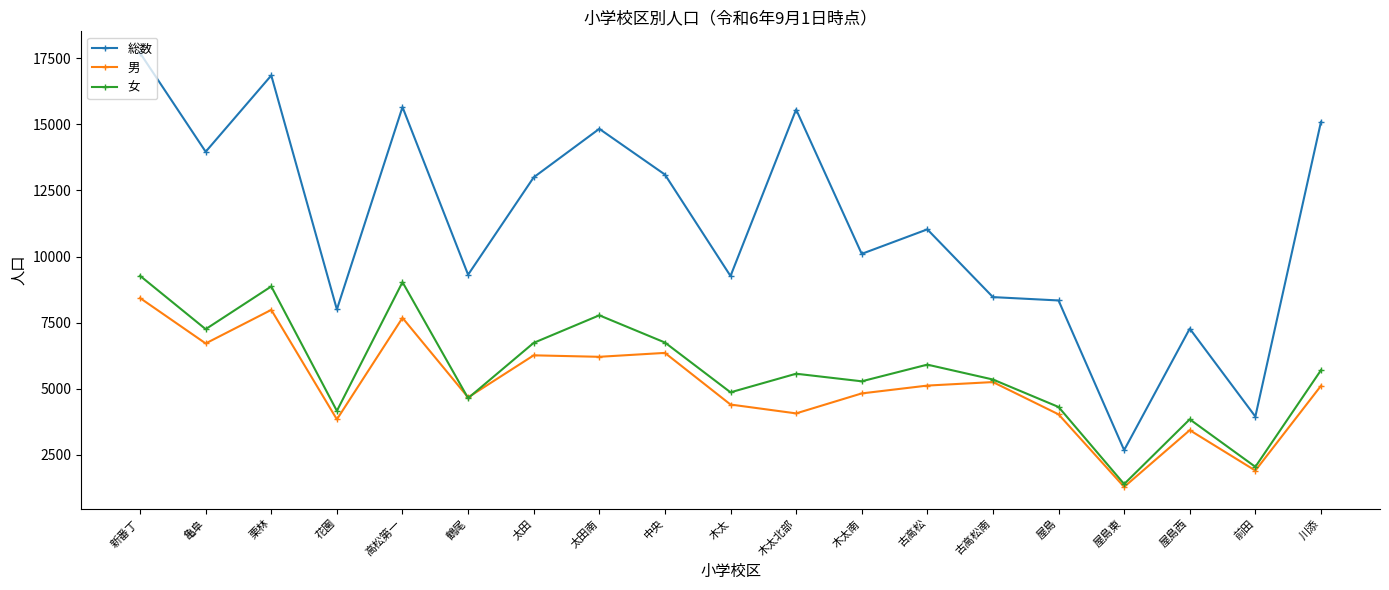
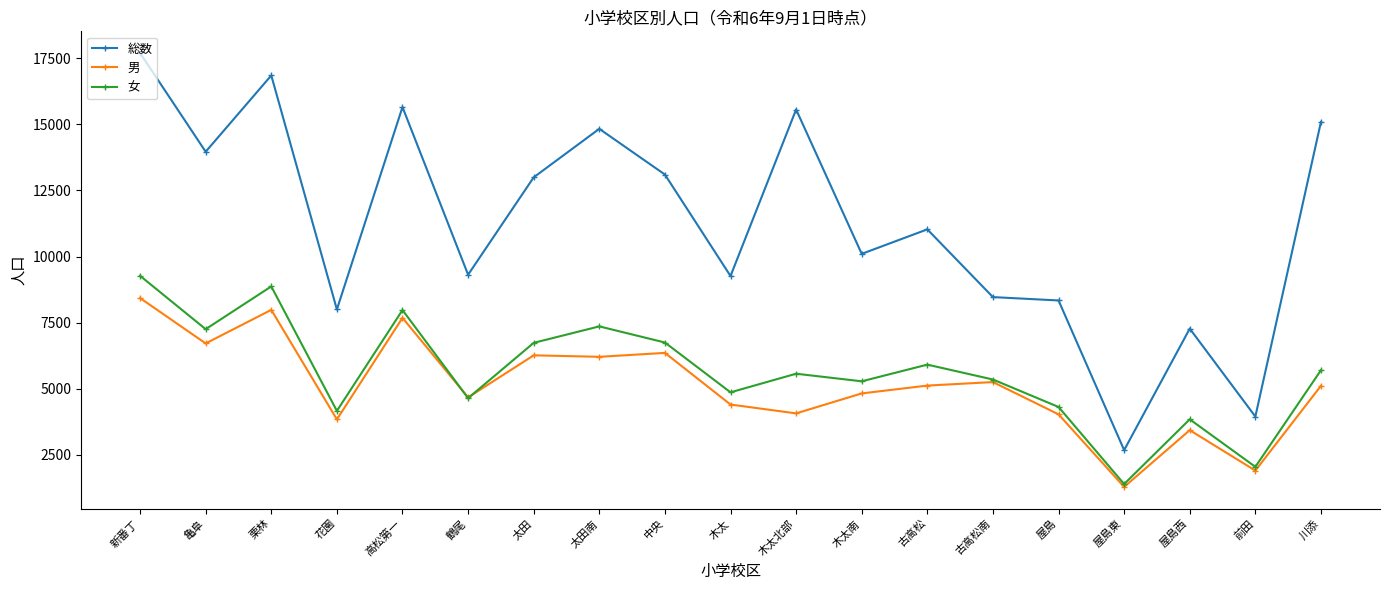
女, 高松第一: 9000 -> 8000
女, 太田南: 7800 -> 7400
